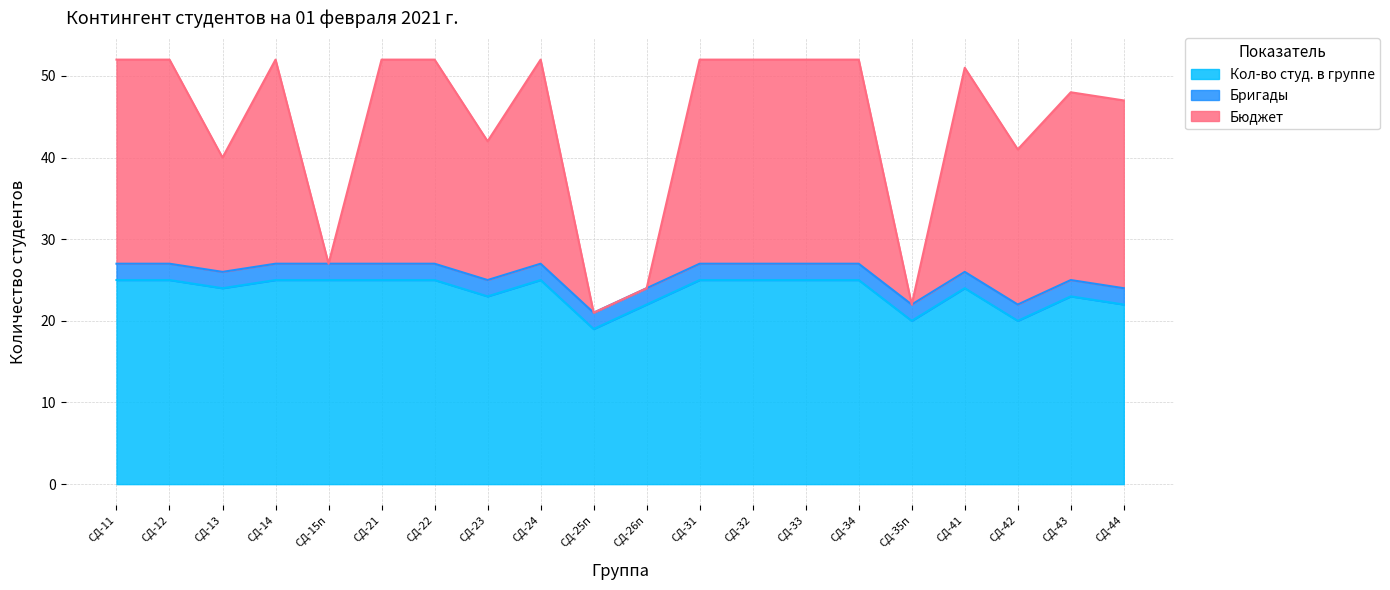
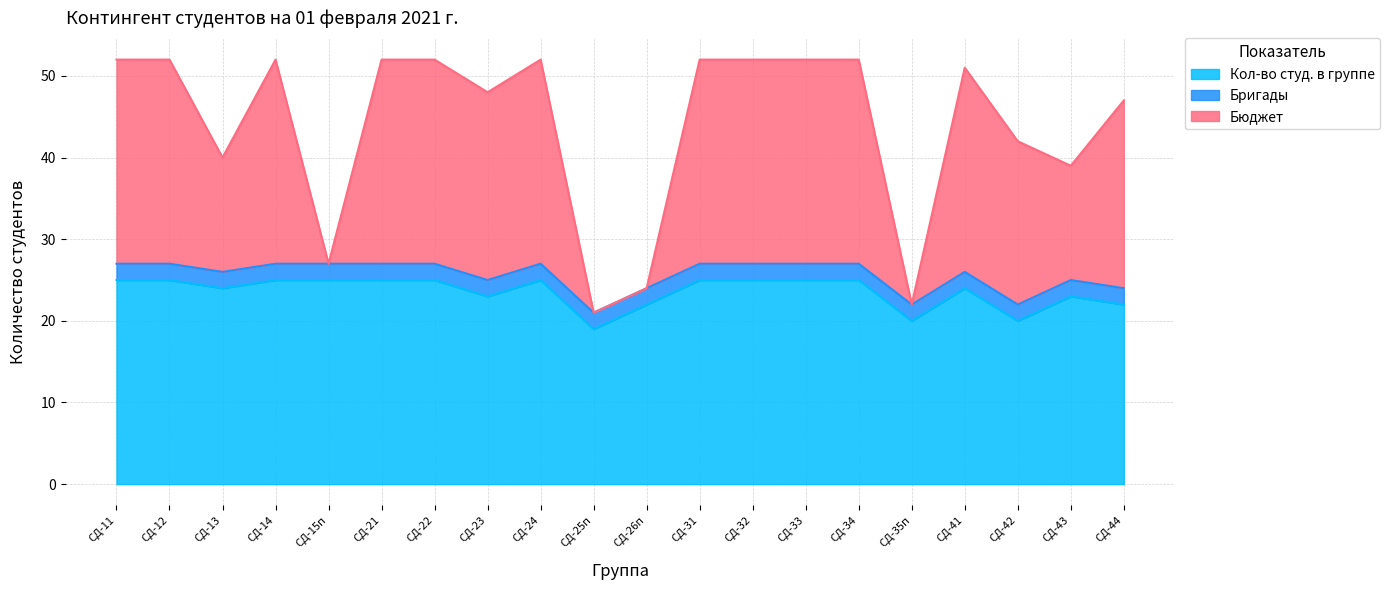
Бюджет, СД-23: 17 -> 23
Бюджет, СД-42: 19 -> 20
Бюджет, СД-43: 23 -> 14
